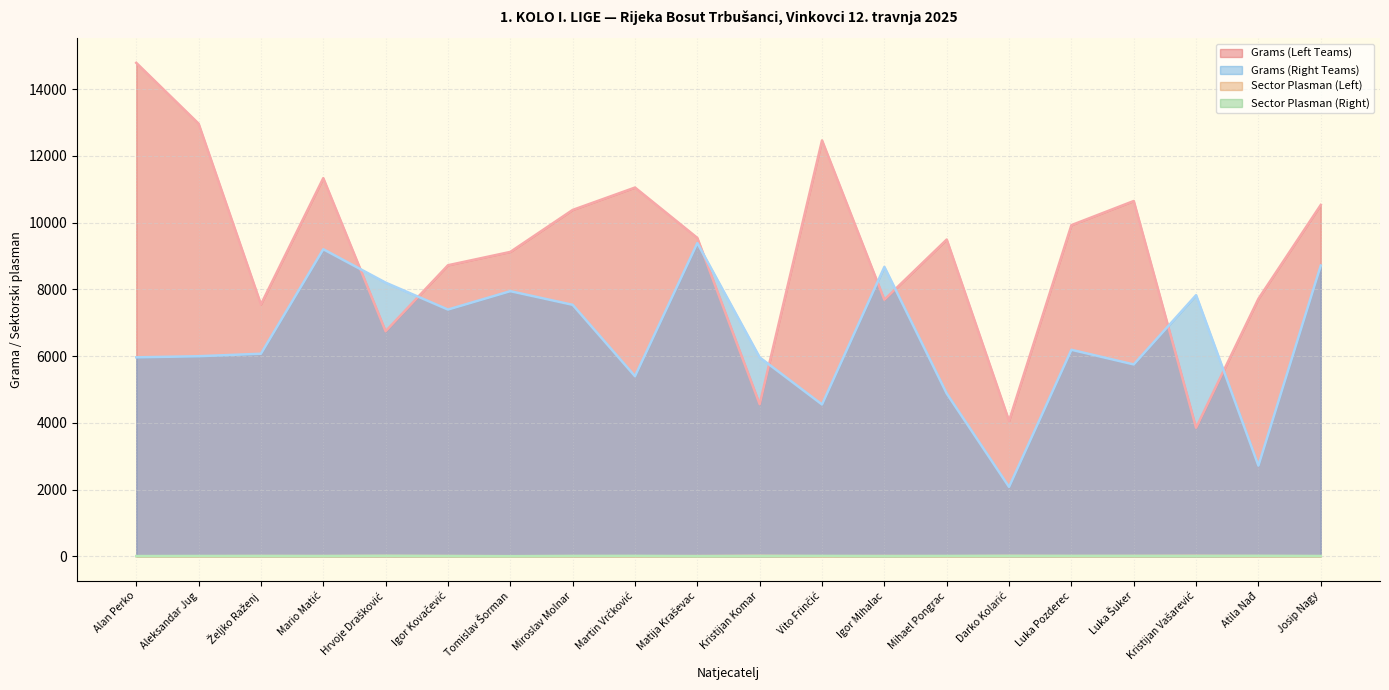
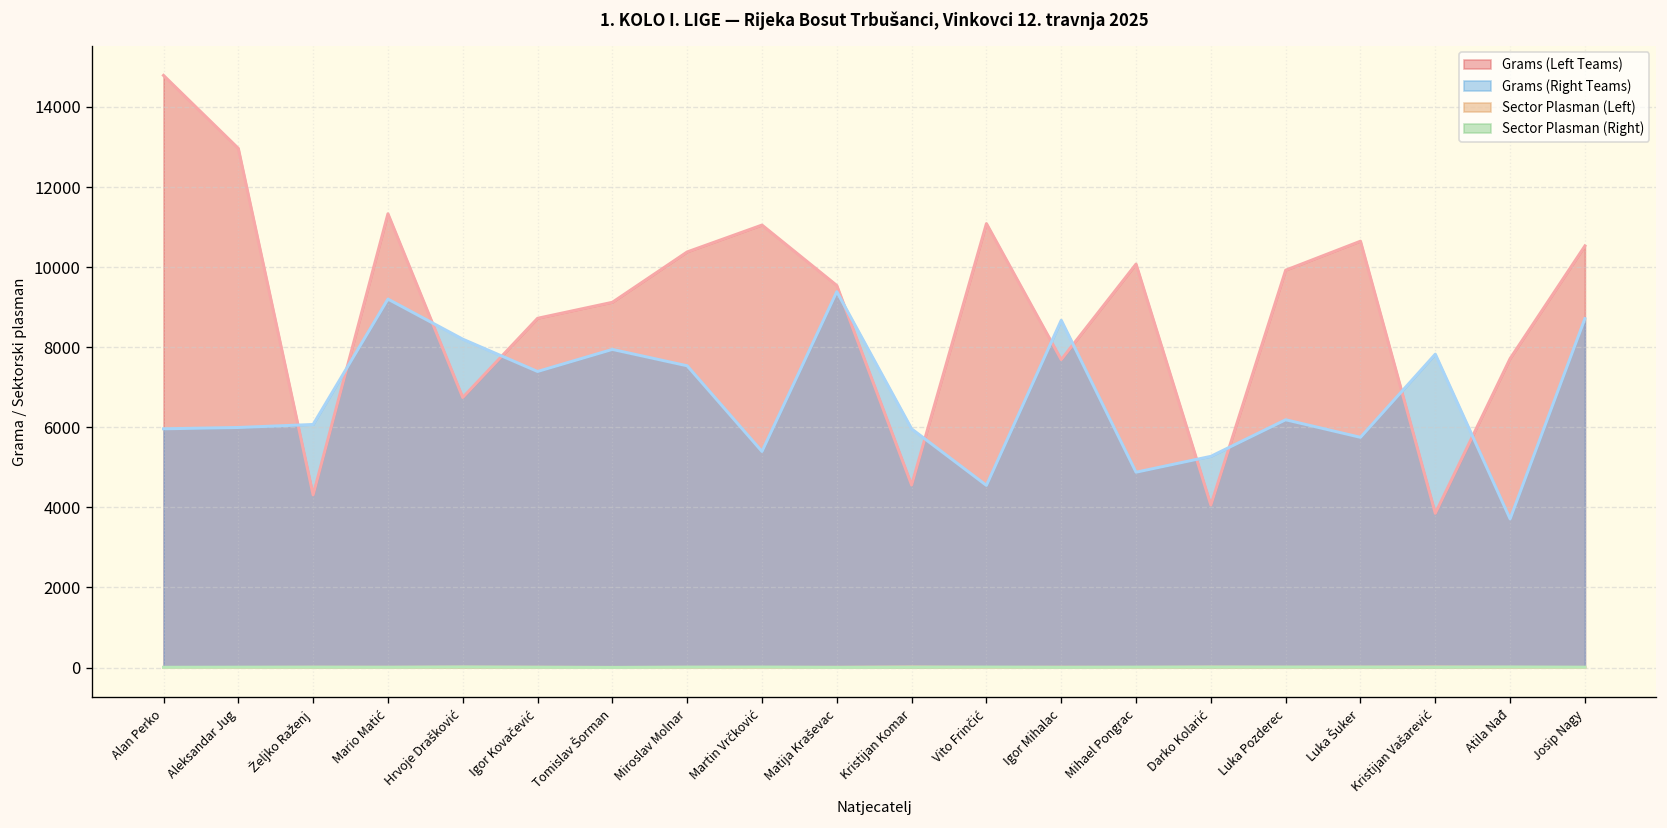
Grams (Left Teams), Željko Raženj: 7500 -> 4300
Grams (Left Teams), Vito Frinčić: 12500 -> 11100
Grams (Left Teams), Mihael Pongrac: 9500 -> 10100
Grams (Right Teams), Darko Kolarić: 2100 -> 5300
Grams (Right Teams), Atila Nađ: 2700 -> 3700
